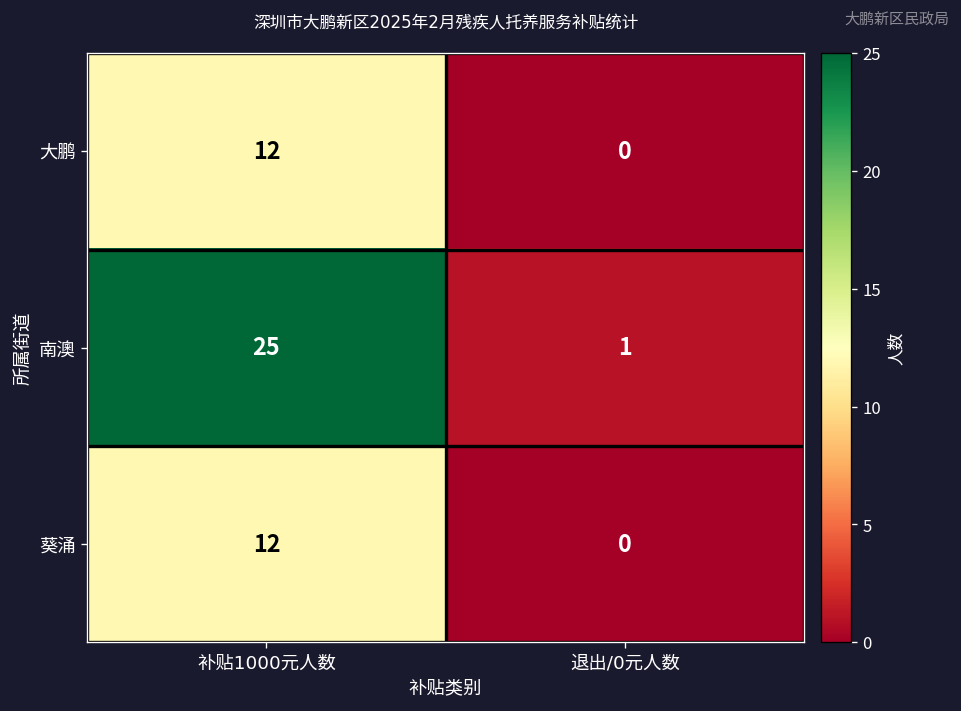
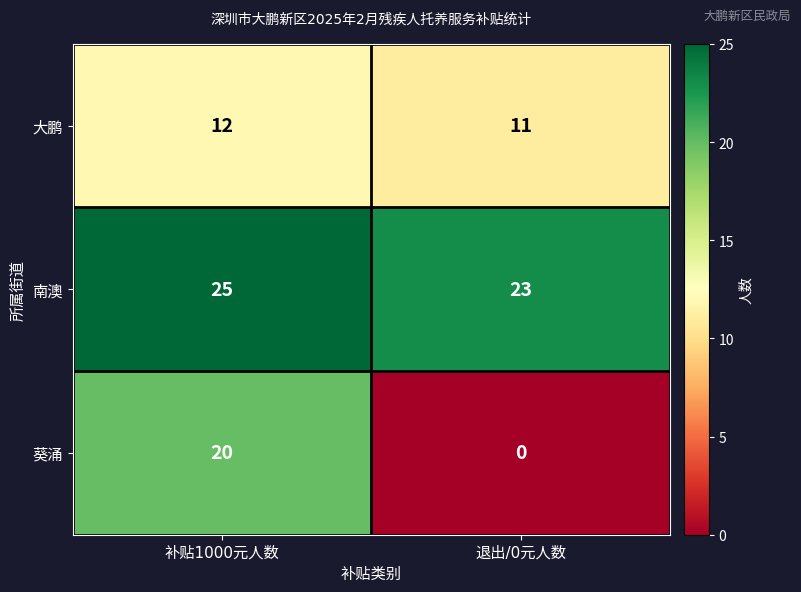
大鹏, 退出/0元人数: 0 -> 11
南澳, 退出/0元人数: 1 -> 23
葵涌, 补贴1000元人数: 12 -> 20
